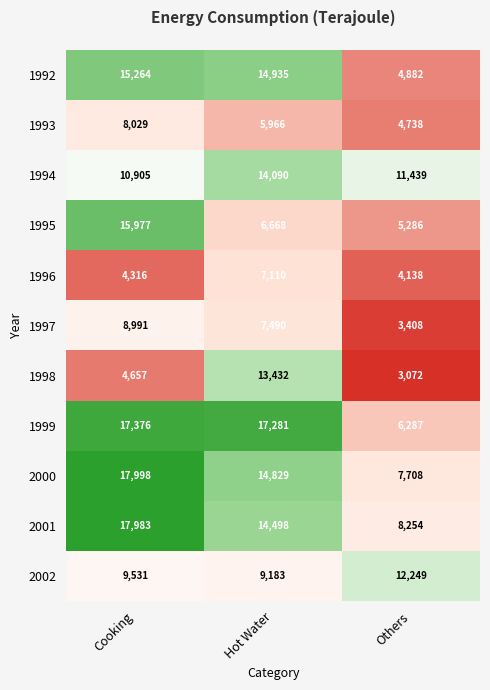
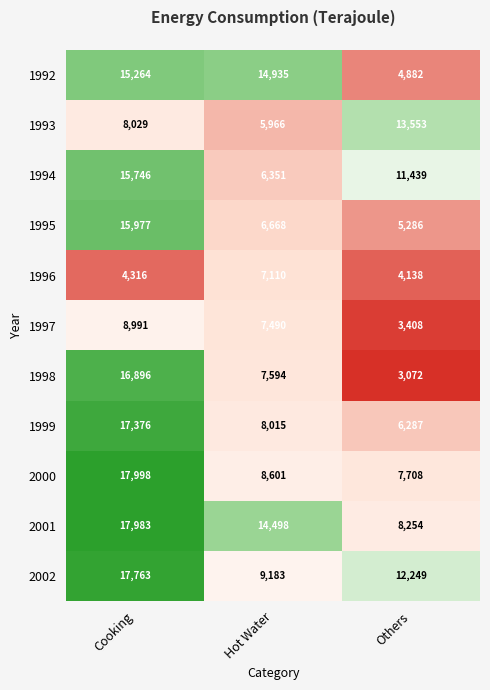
1993, Others: 4,738 -> 13,553
1994, Cooking: 10,905 -> 15,746
1994, Hot Water: 14,090 -> 6,351
1998, Cooking: 4,657 -> 16,896
1998, Hot Water: 13,432 -> 7,594
1999, Hot Water: 17,281 -> 8,015
2000, Hot Water: 14,829 -> 8,601
2002, Cooking: 9,531 -> 17,763
